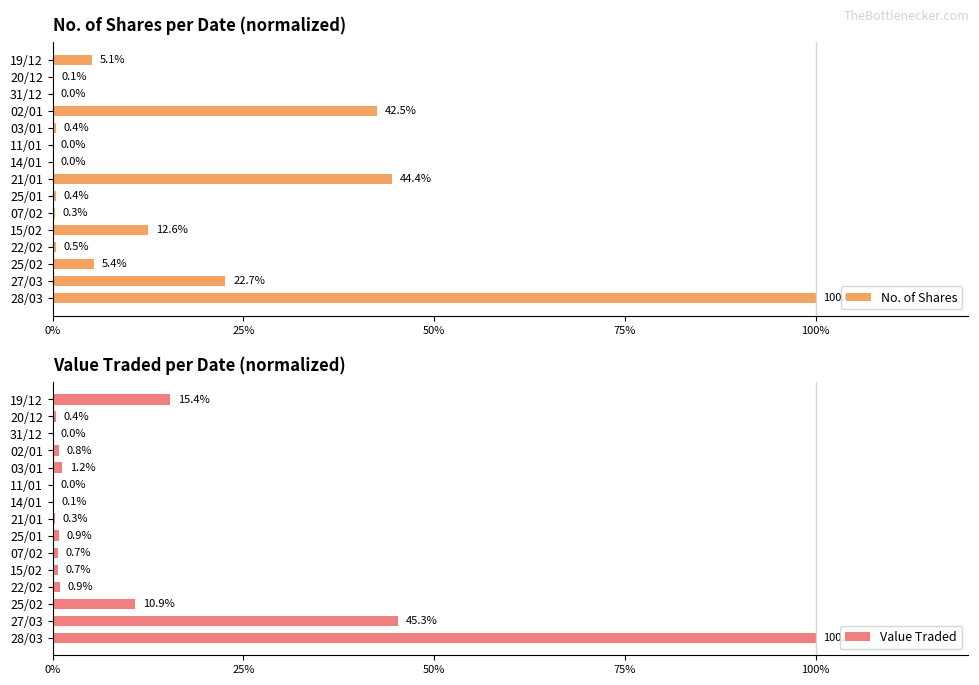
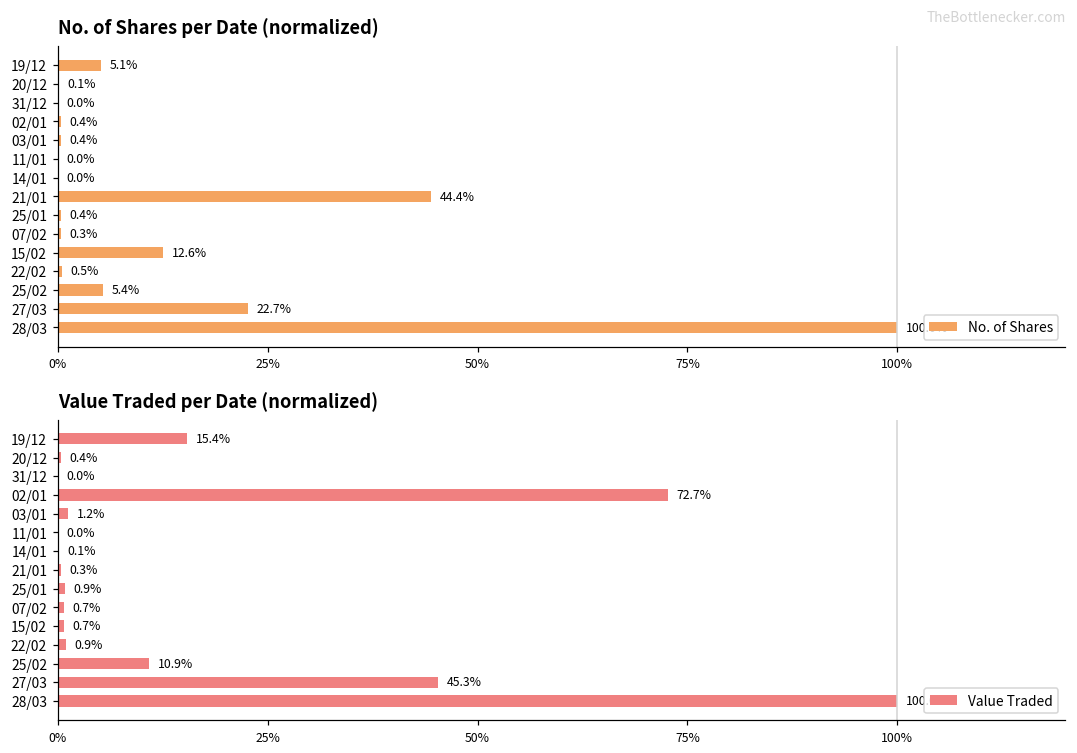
No. of Shares per Date (normalized), 02/01: 42.5% -> 0.4%
Value Traded per Date (normalized), 02/01: 0.8% -> 72.7%
